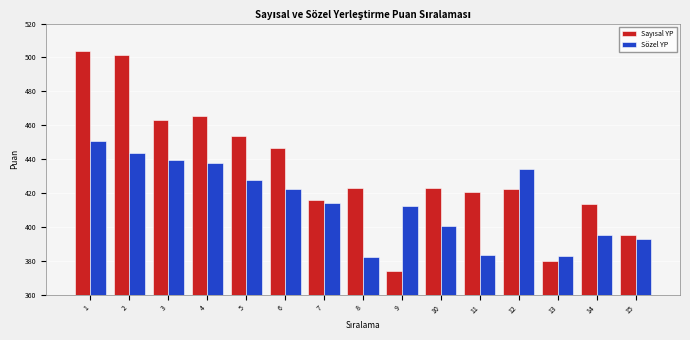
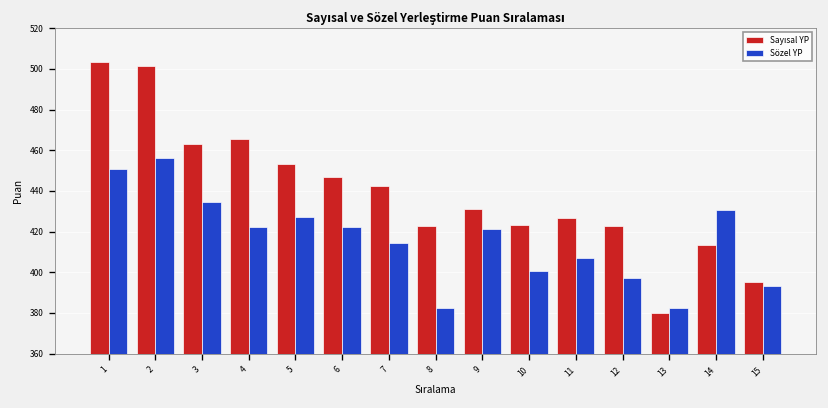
Sözel YP, 2: 444 -> 456
Sözel YP, 3: 439 -> 434
Sözel YP, 4: 438 -> 422
Sayısal YP, 7: 416 -> 442
Sayısal YP, 9: 374 -> 431
Sözel YP, 9: 412 -> 421
Sayısal YP, 11: 421 -> 427
Sözel YP, 11: 383 -> 407
Sözel YP, 12: 434 -> 397
Sözel YP, 14: 395 -> 431
